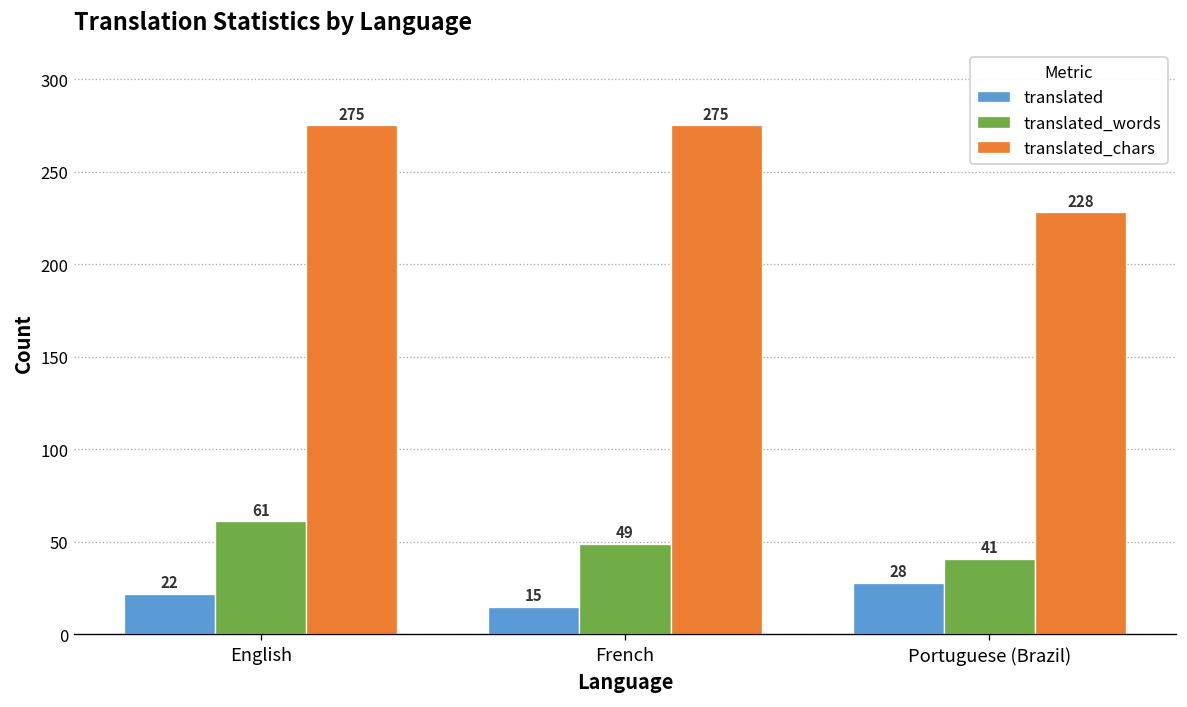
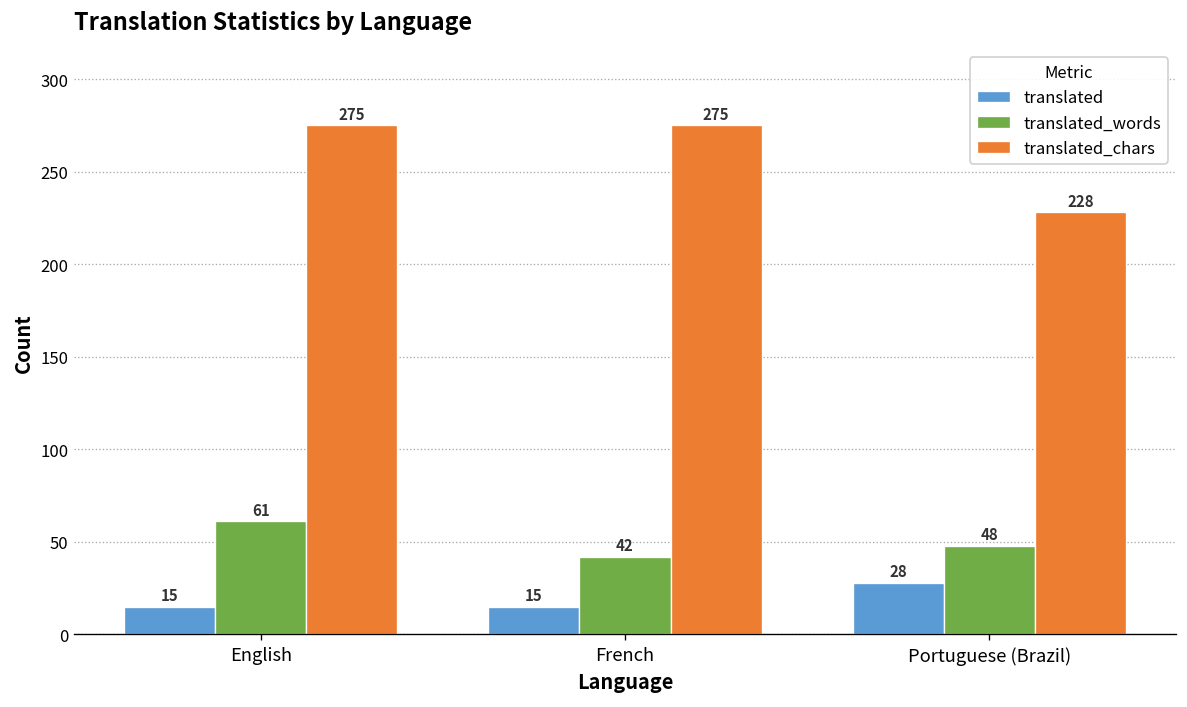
translated, English: 22 -> 15
translated_words, French: 49 -> 42
translated_words, Portuguese (Brazil): 41 -> 48
